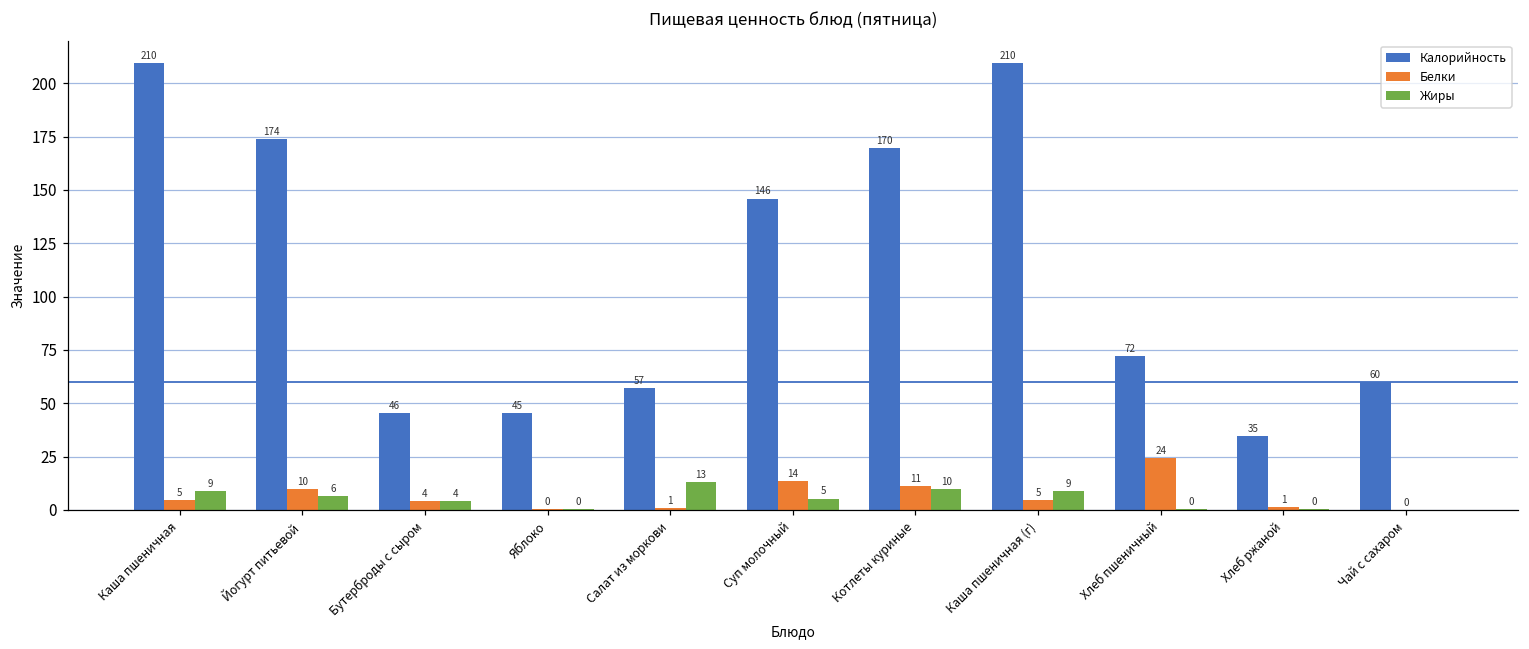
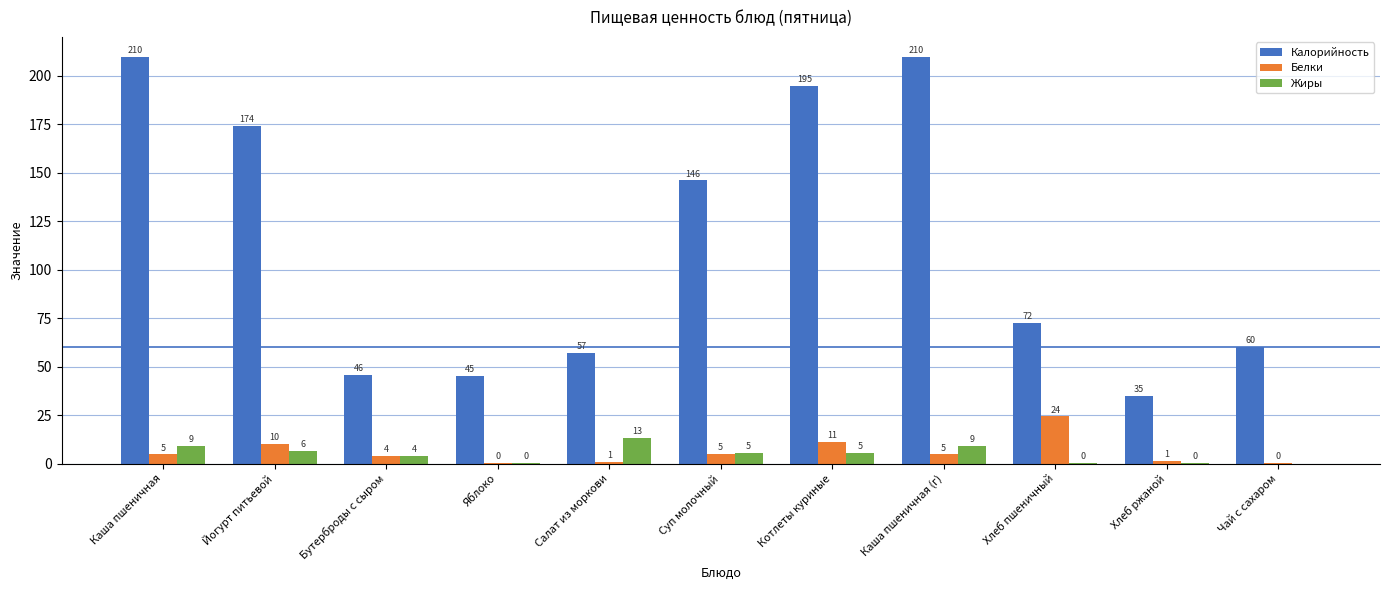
Белки, Суп молочный: 14 -> 5
Калорийность, Котлеты куриные: 170 -> 195
Жиры, Котлеты куриные: 10 -> 5
